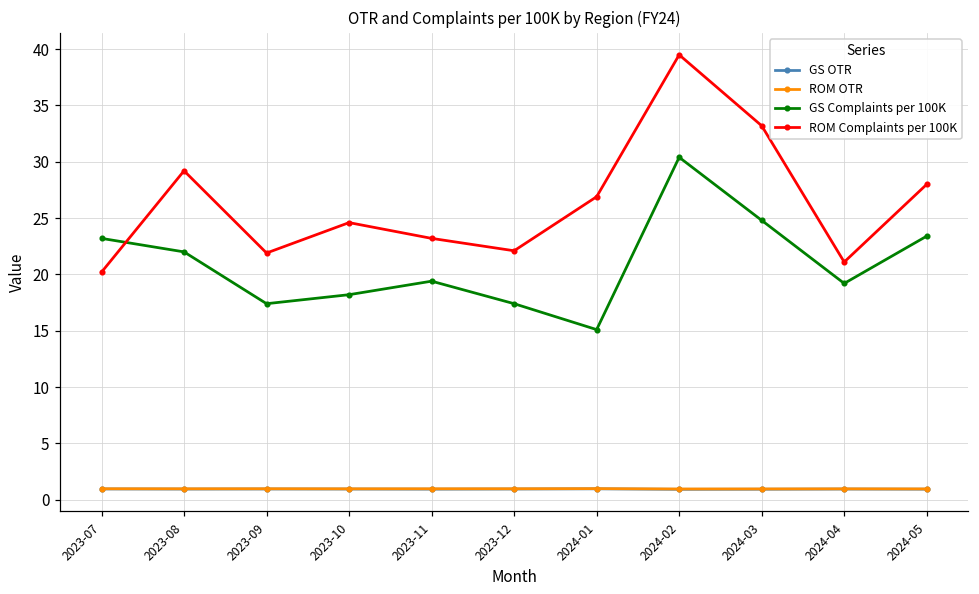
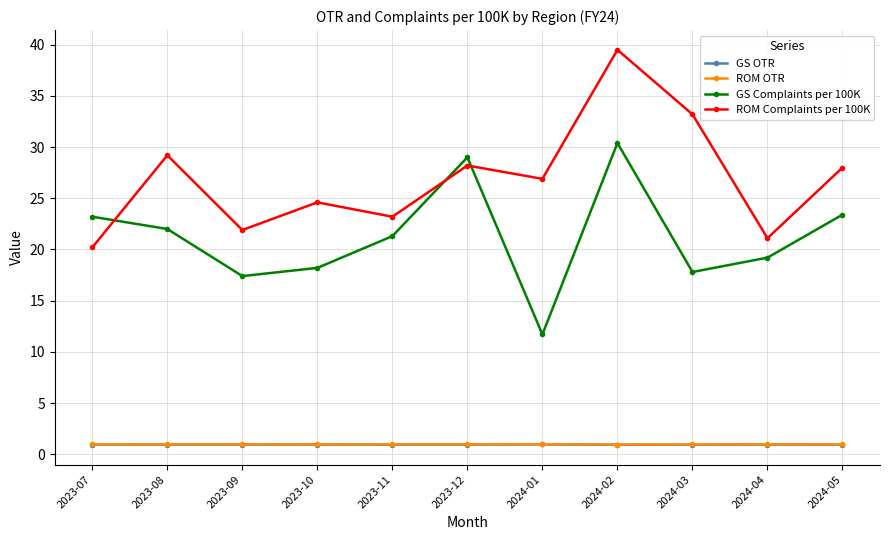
GS Complaints per 100K, 2023-11: 19.4 -> 21.3
GS Complaints per 100K, 2023-12: 17.4 -> 29.0
ROM Complaints per 100K, 2023-12: 22.1 -> 28.2
GS Complaints per 100K, 2024-01: 15.1 -> 11.7
GS Complaints per 100K, 2024-03: 24.8 -> 17.8
